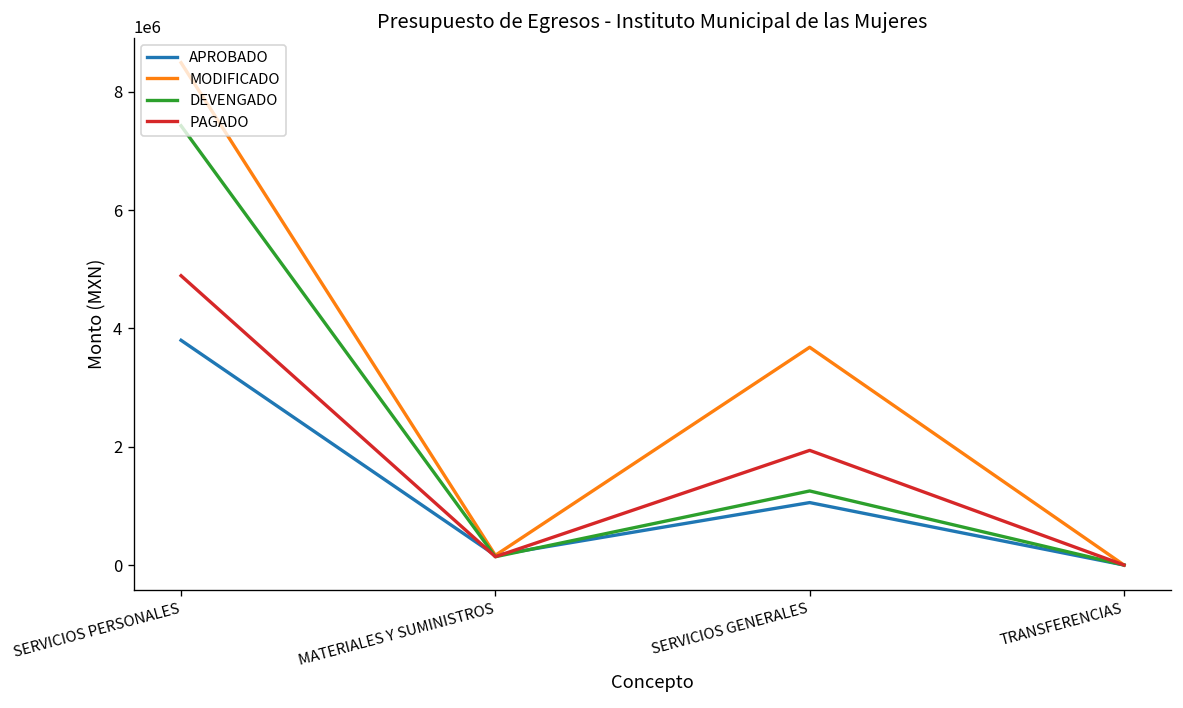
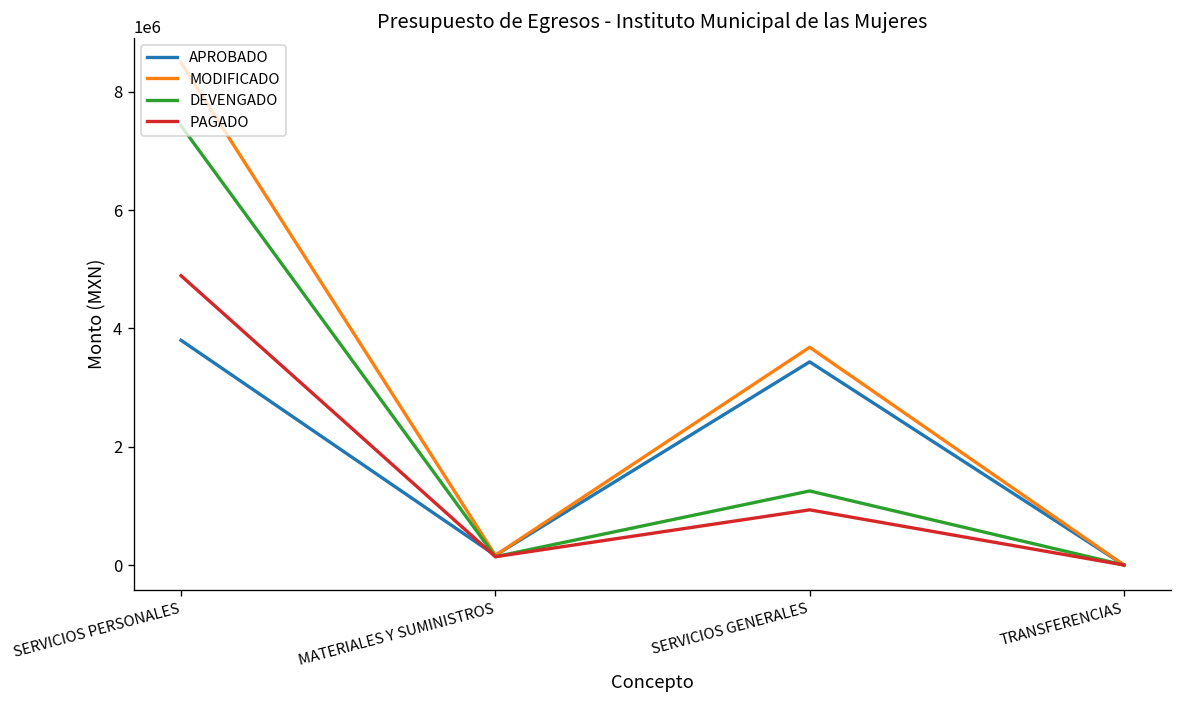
APROBADO, SERVICIOS GENERALES: 1100000 -> 3400000
PAGADO, SERVICIOS GENERALES: 1900000 -> 900000
